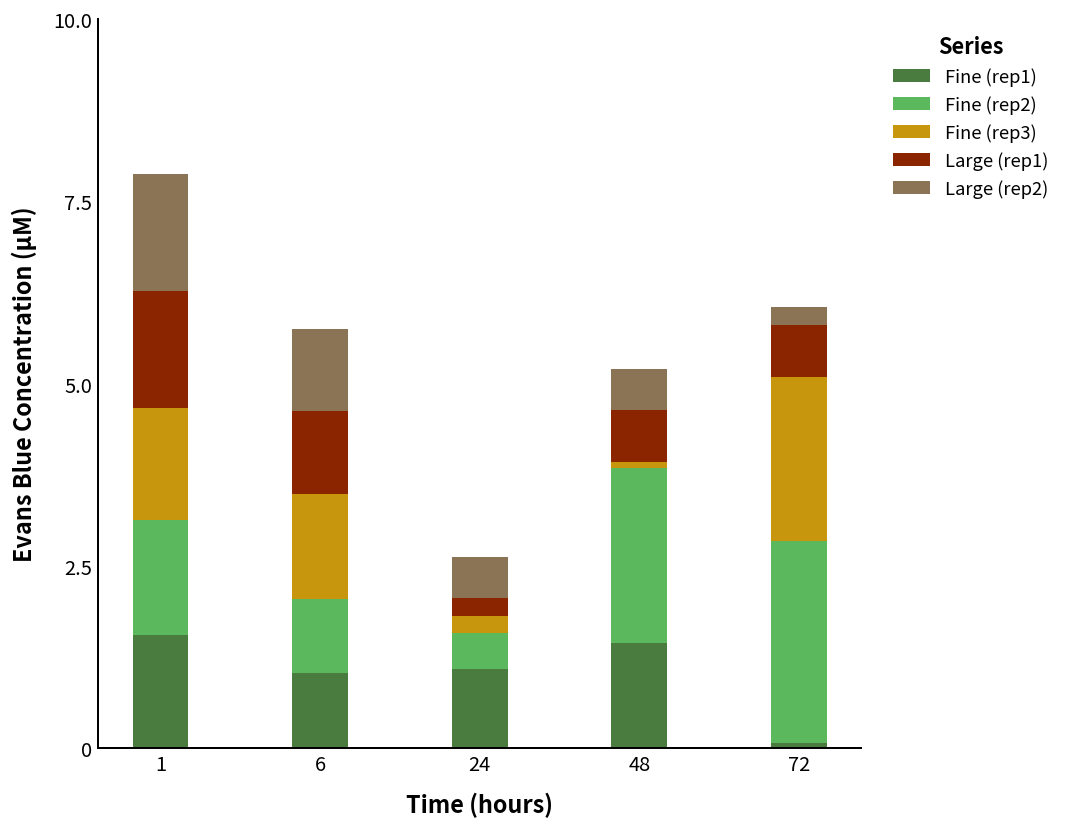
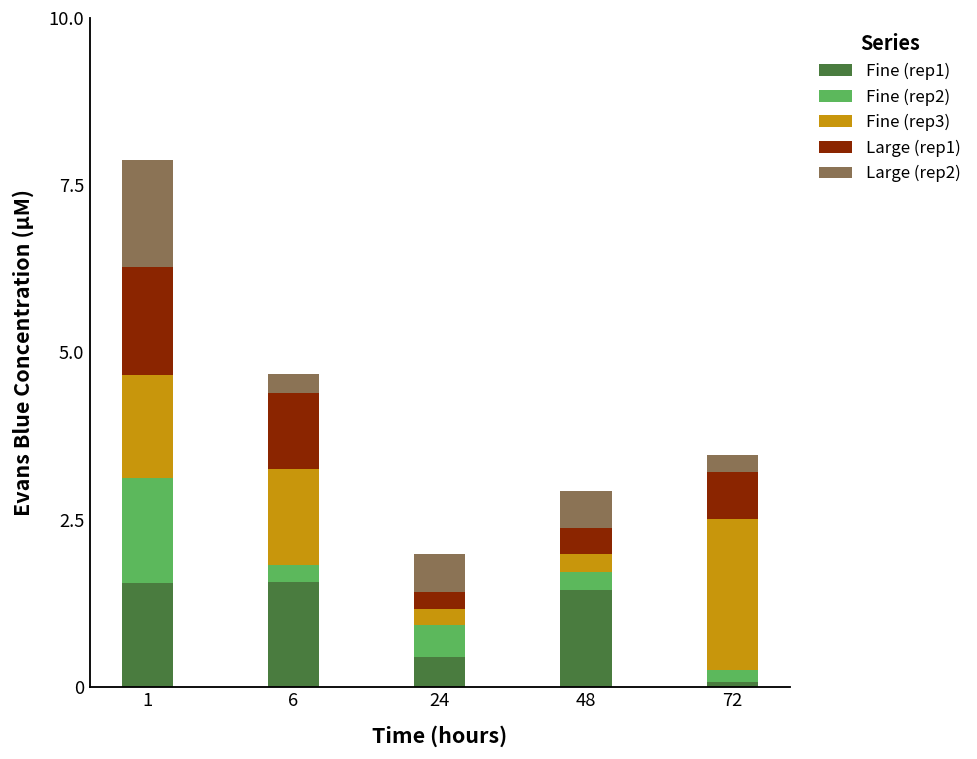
Fine (rep1), 6: 1.0 -> 1.6
Fine (rep2), 6: 1.0 -> 0.3
Large (rep2), 6: 1.1 -> 0.3
Fine (rep1), 24: 1.1 -> 0.4
Fine (rep2), 48: 2.4 -> 0.3
Fine (rep3), 48: 0.1 -> 0.3
Large (rep1), 48: 0.7 -> 0.4
Fine (rep2), 72: 2.8 -> 0.2
